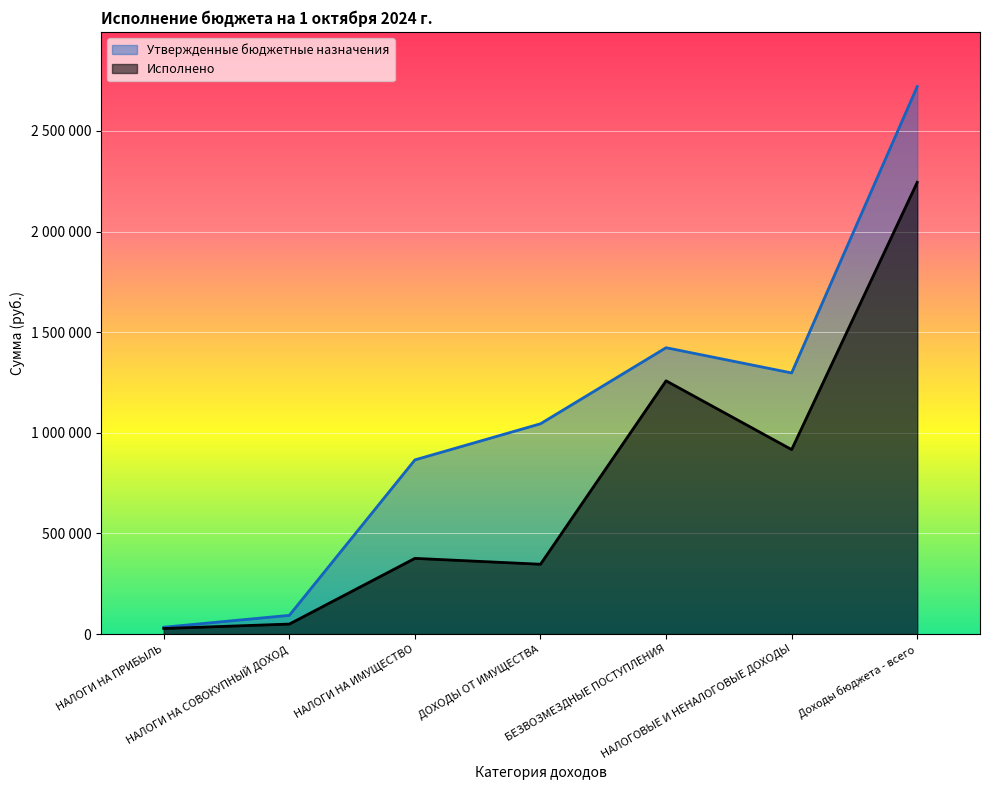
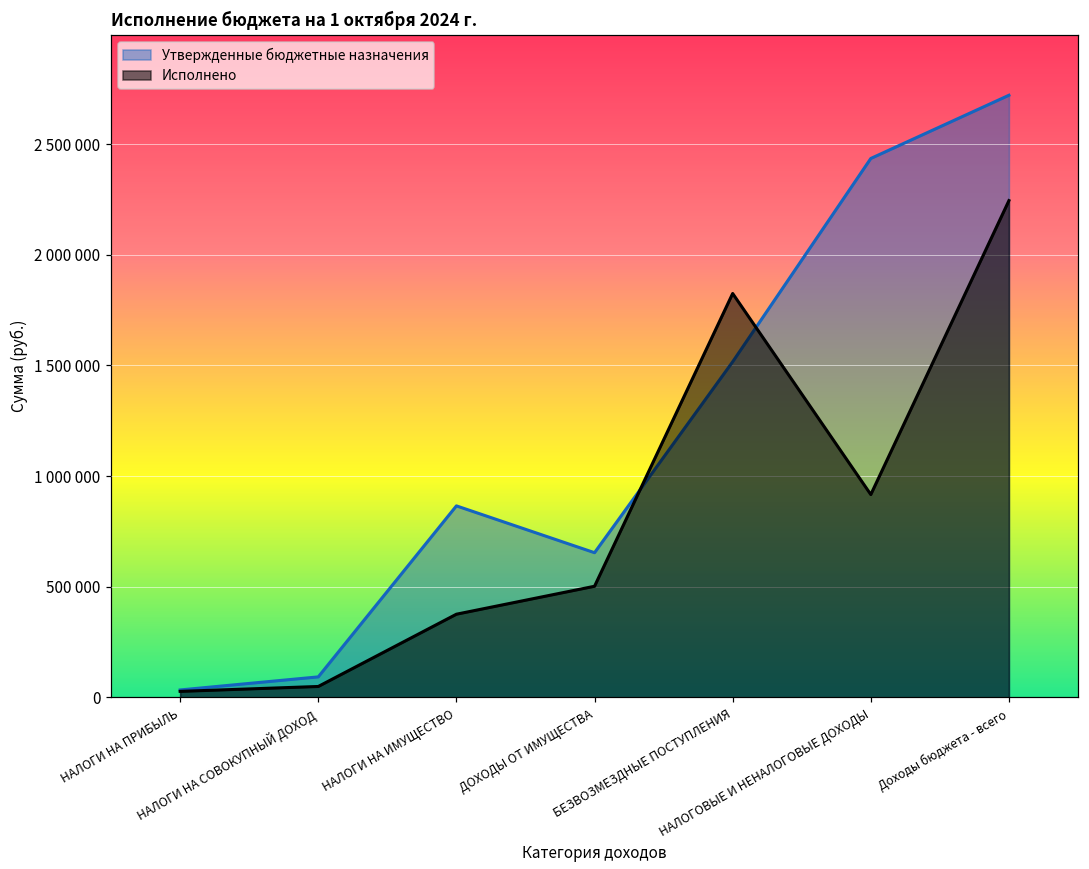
Утвержденные бюджетные назначения, ДОХОДЫ ОТ ИМУЩЕСТВА: 1050000 -> 650000
Исполнено, ДОХОДЫ ОТ ИМУЩЕСТВА: 350000 -> 500000
Утвержденные бюджетные назначения, БЕЗВОЗМЕЗДНЫЕ ПОСТУПЛЕНИЯ: 1420000 -> 1520000
Исполнено, БЕЗВОЗМЕЗДНЫЕ ПОСТУПЛЕНИЯ: 1260000 -> 1830000
Утвержденные бюджетные назначения, НАЛОГОВЫЕ И НЕНАЛОГОВЫЕ ДОХОДЫ: 1300000 -> 2440000
